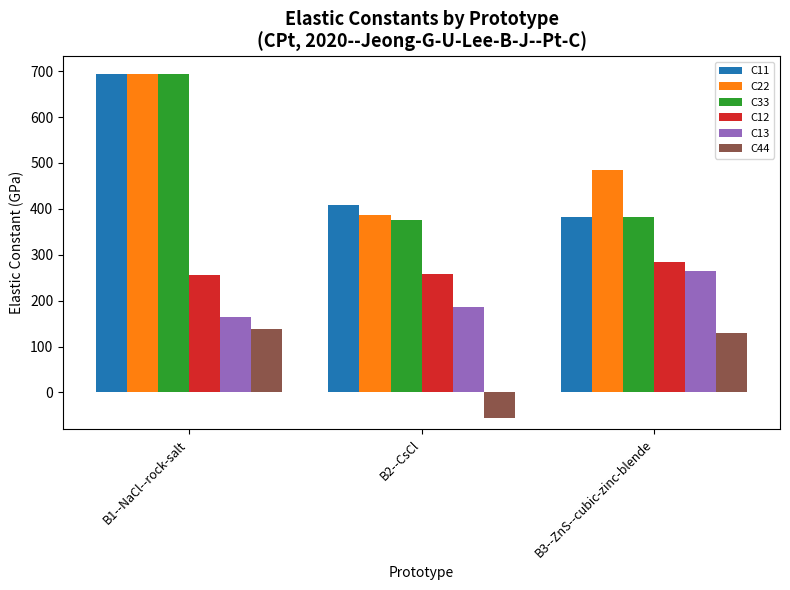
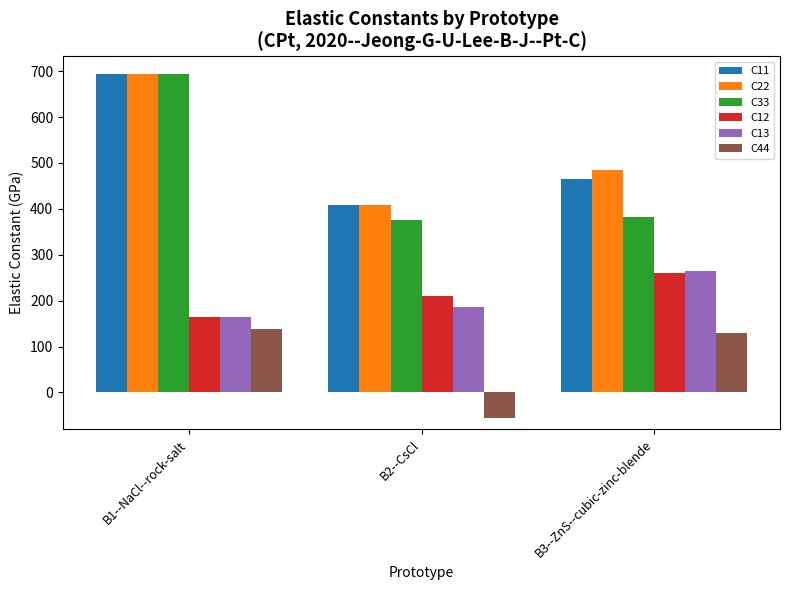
C12, B1--NaCl--rock-salt: 260 -> 170
C22, B2--CsCl: 390 -> 410
C12, B2--CsCl: 260 -> 210
C11, B3--ZnS--cubic-zinc-blende: 380 -> 460
C12, B3--ZnS--cubic-zinc-blende: 290 -> 260
